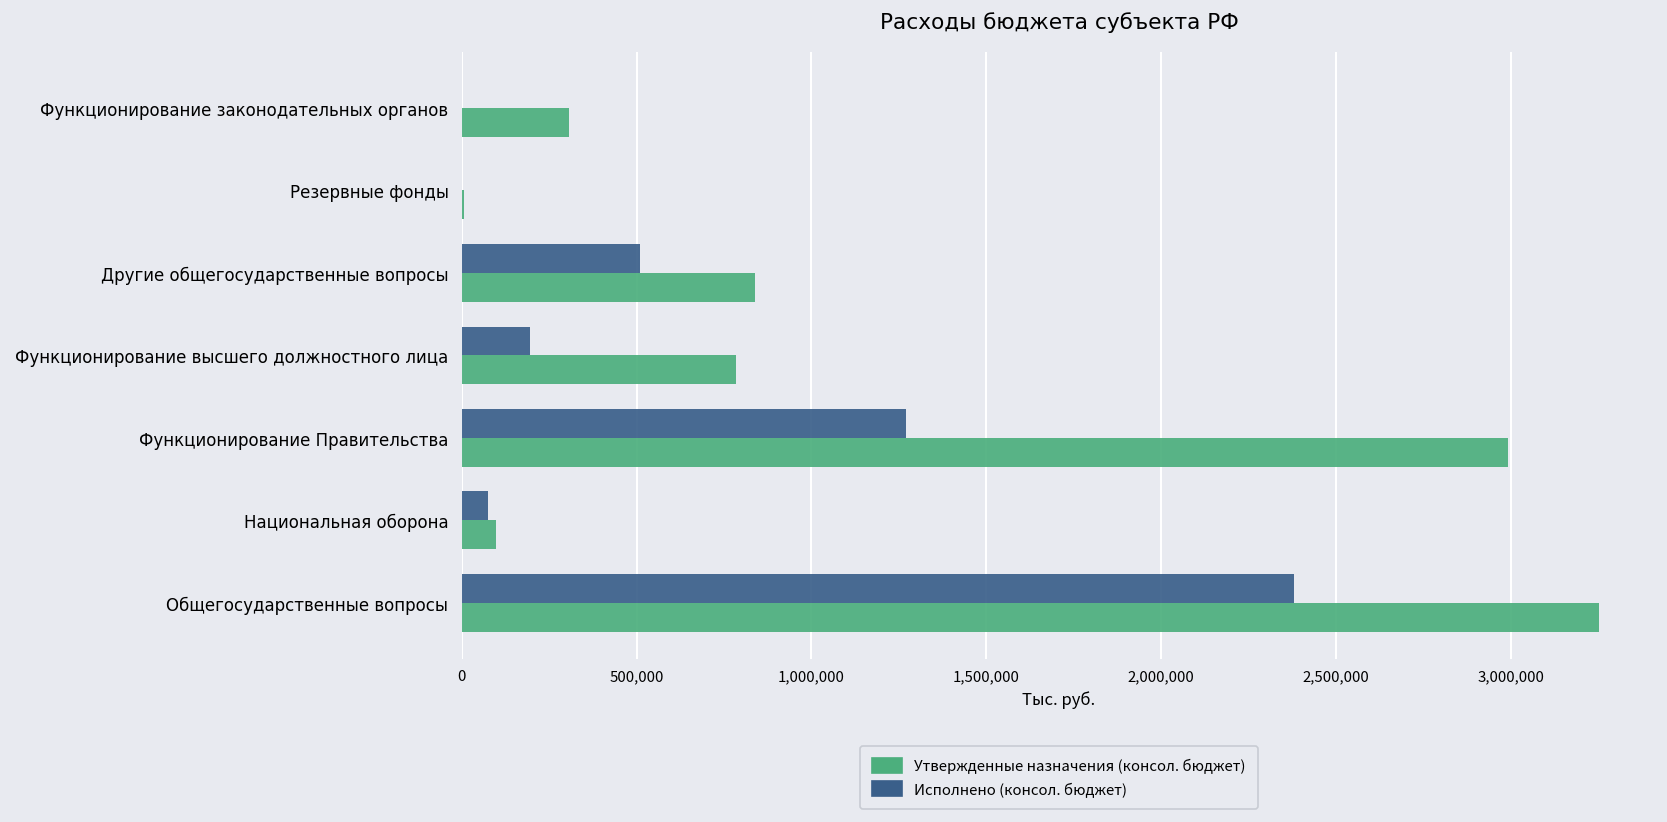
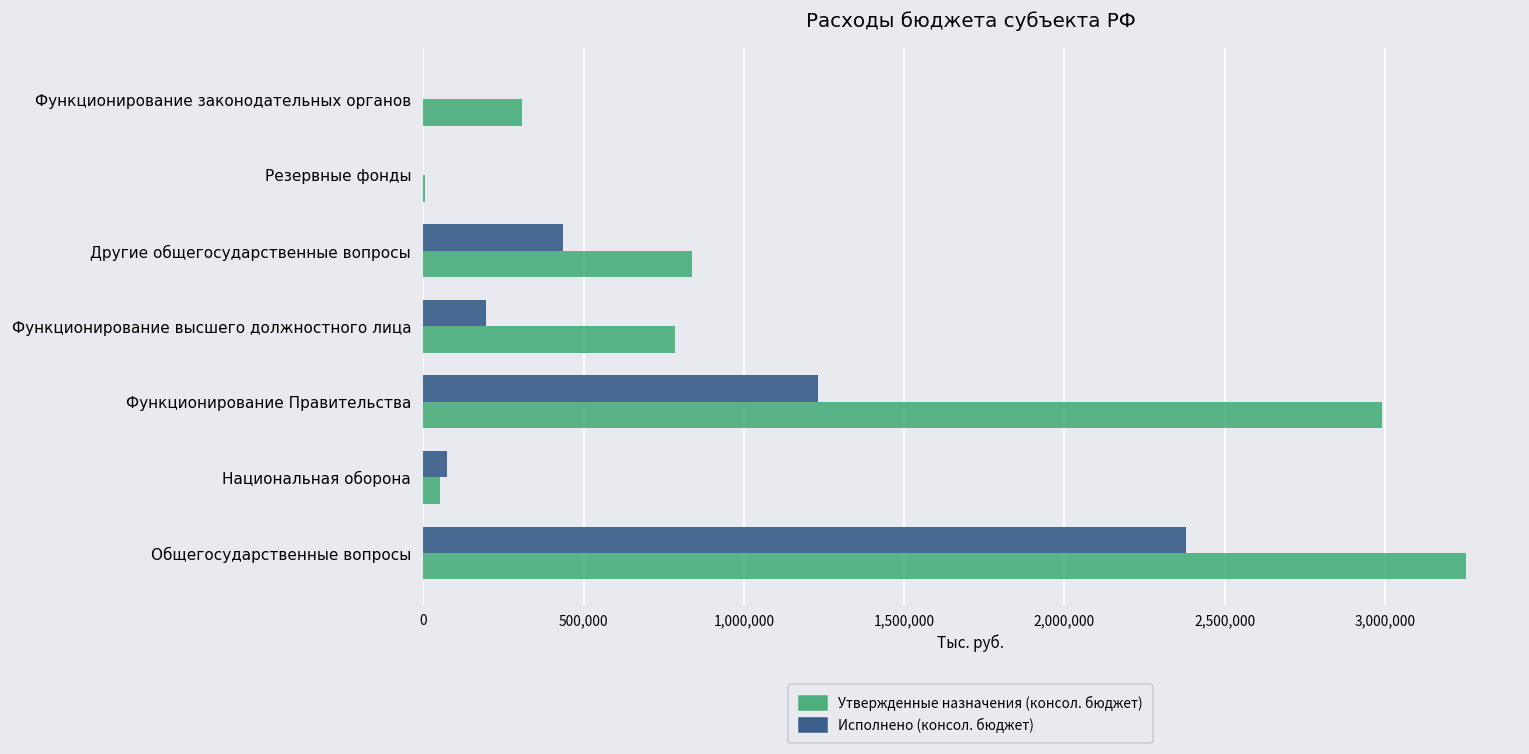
Исполнено (консол. бюджет), Другие общегосударственные вопросы: 510,000 -> 440,000
Исполнено (консол. бюджет), Функционирование Правительства: 1,270,000 -> 1,230,000
Утвержденные назначения (консол. бюджет), Национальная оборона: 100,000 -> 50,000
